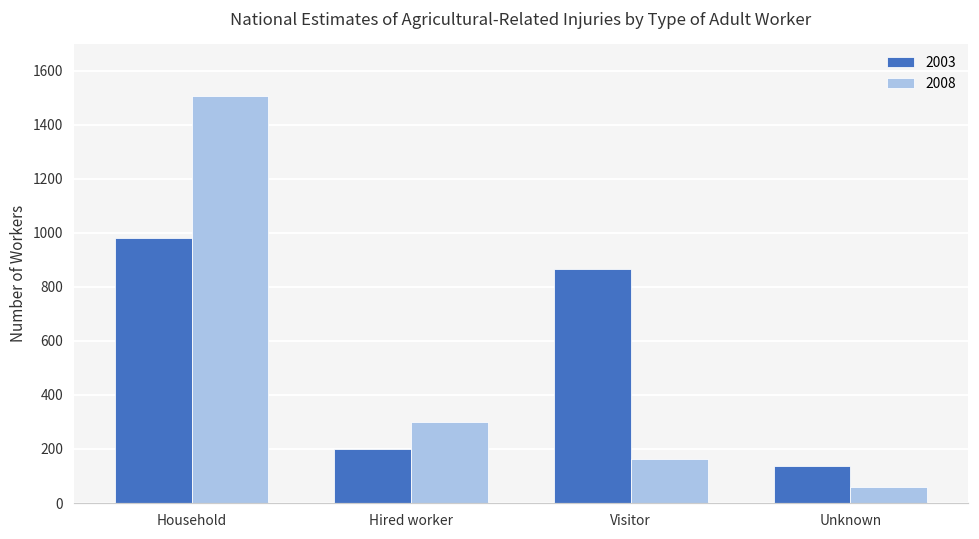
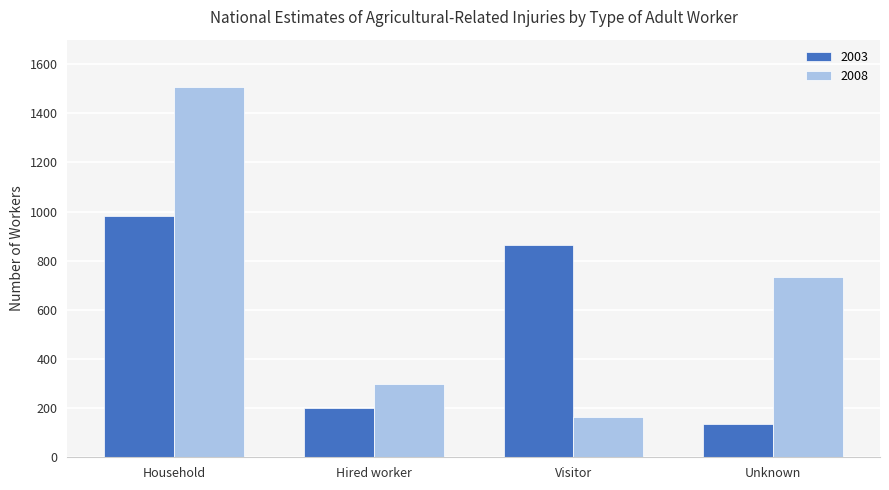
2008, Unknown: 60 -> 730
